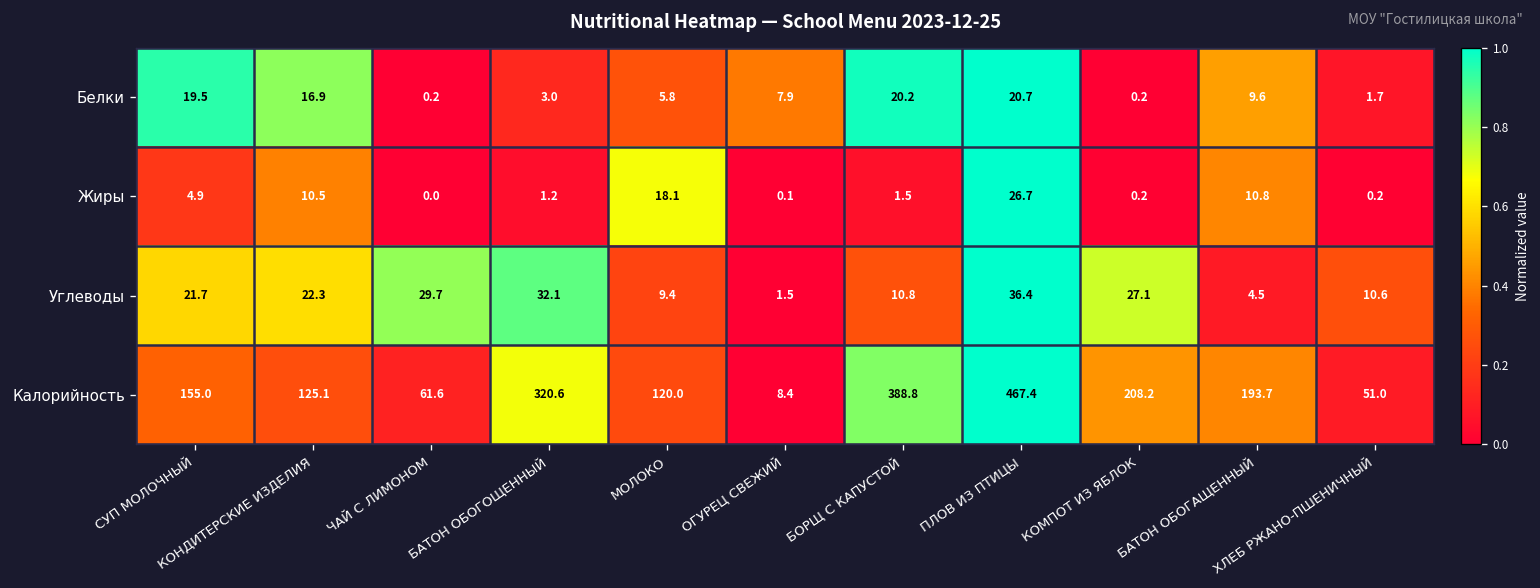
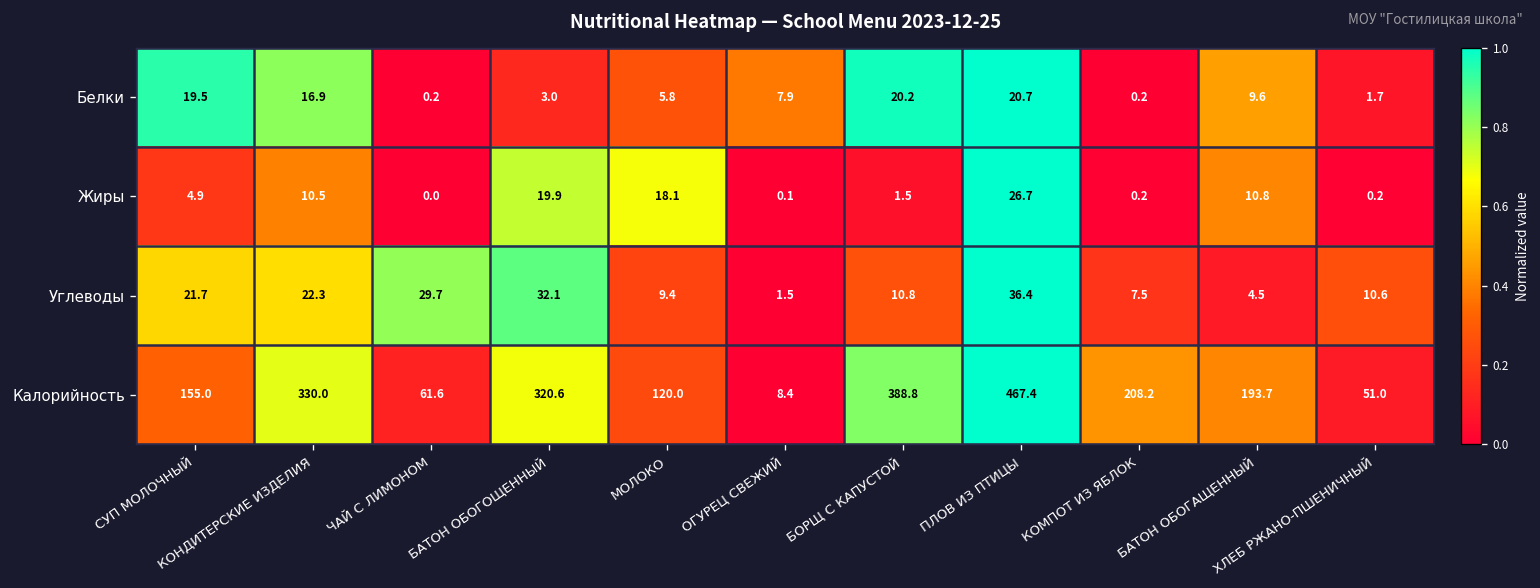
Жиры, БАТОН ОБОГОЩЕННЫЙ: 1.2 -> 19.9
Углеводы, КОМПОТ ИЗ ЯБЛОК: 27.1 -> 7.5
Калорийность, КОНДИТЕРСКИЕ ИЗДЕЛИЯ: 125.1 -> 330.0
